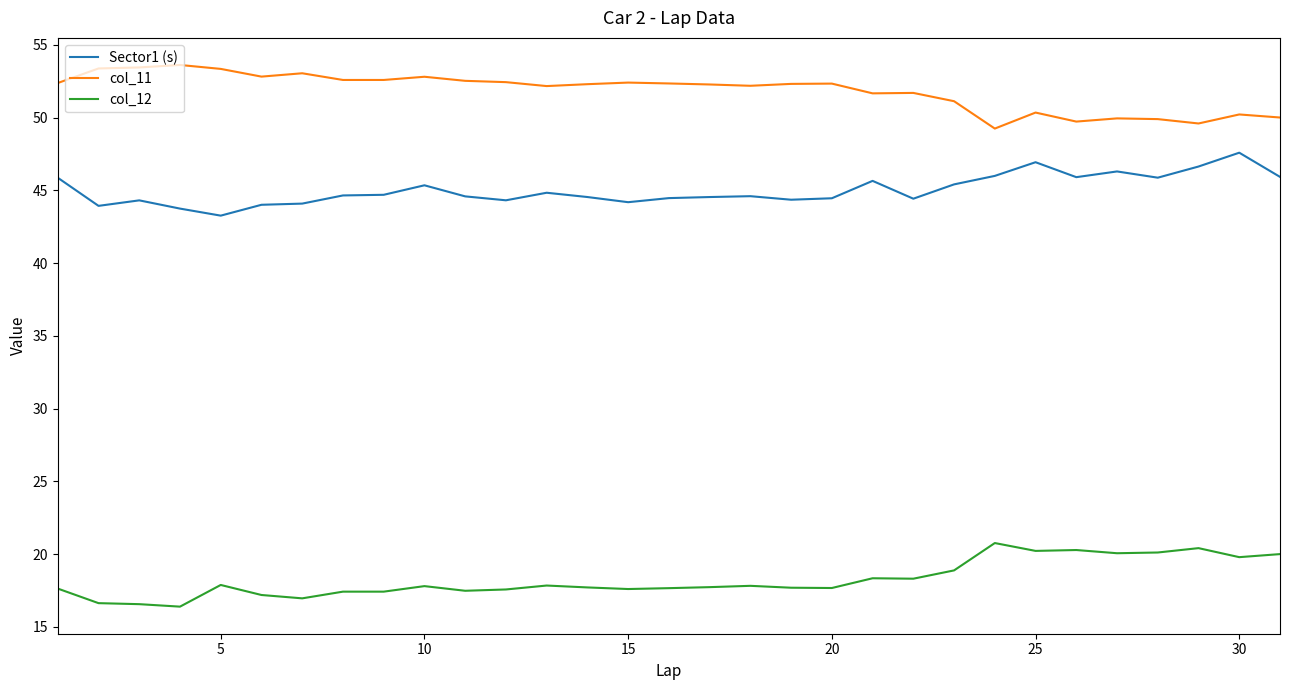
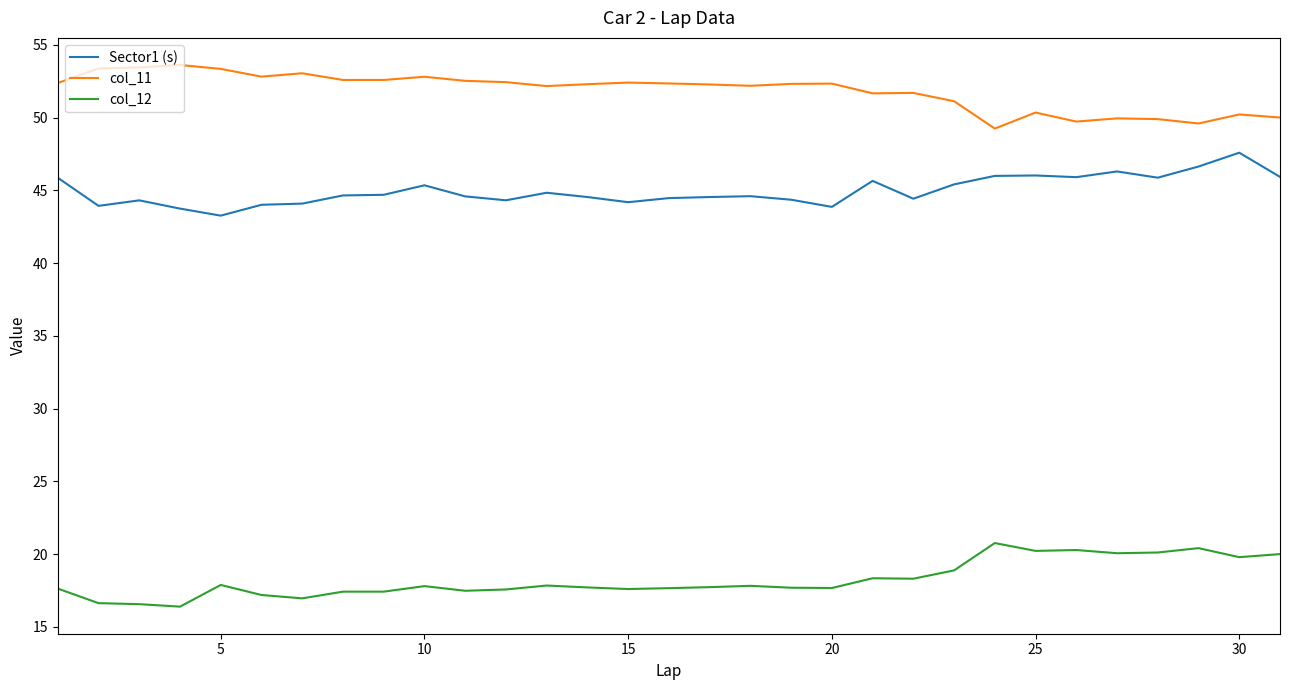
Sector1 (s), 20: 44.5 -> 43.9
Sector1 (s), 25: 46.9 -> 46.0
